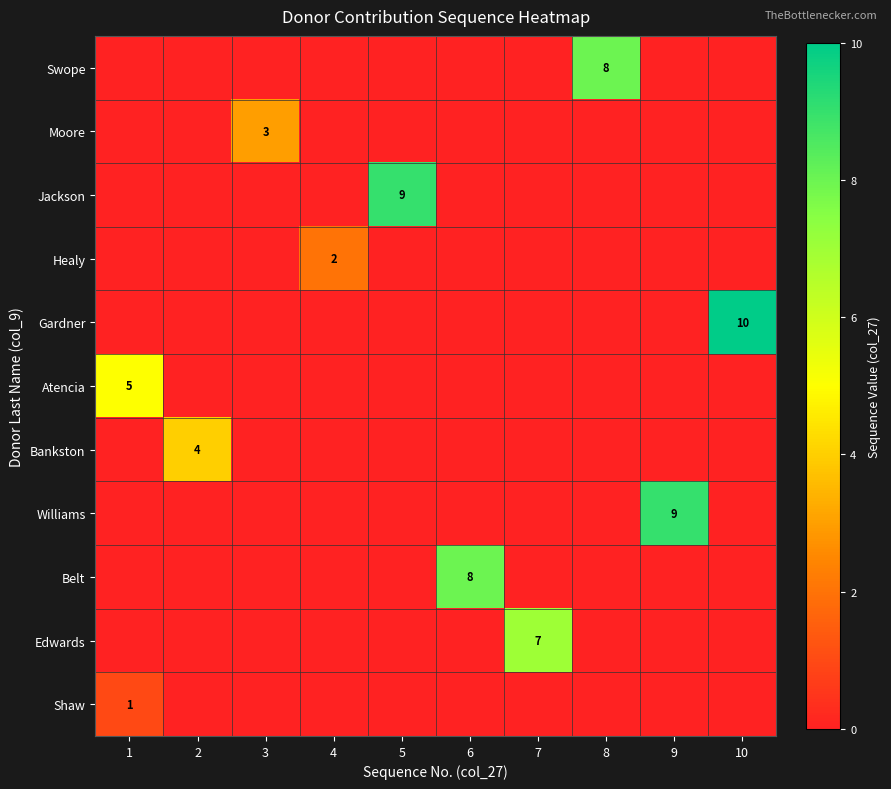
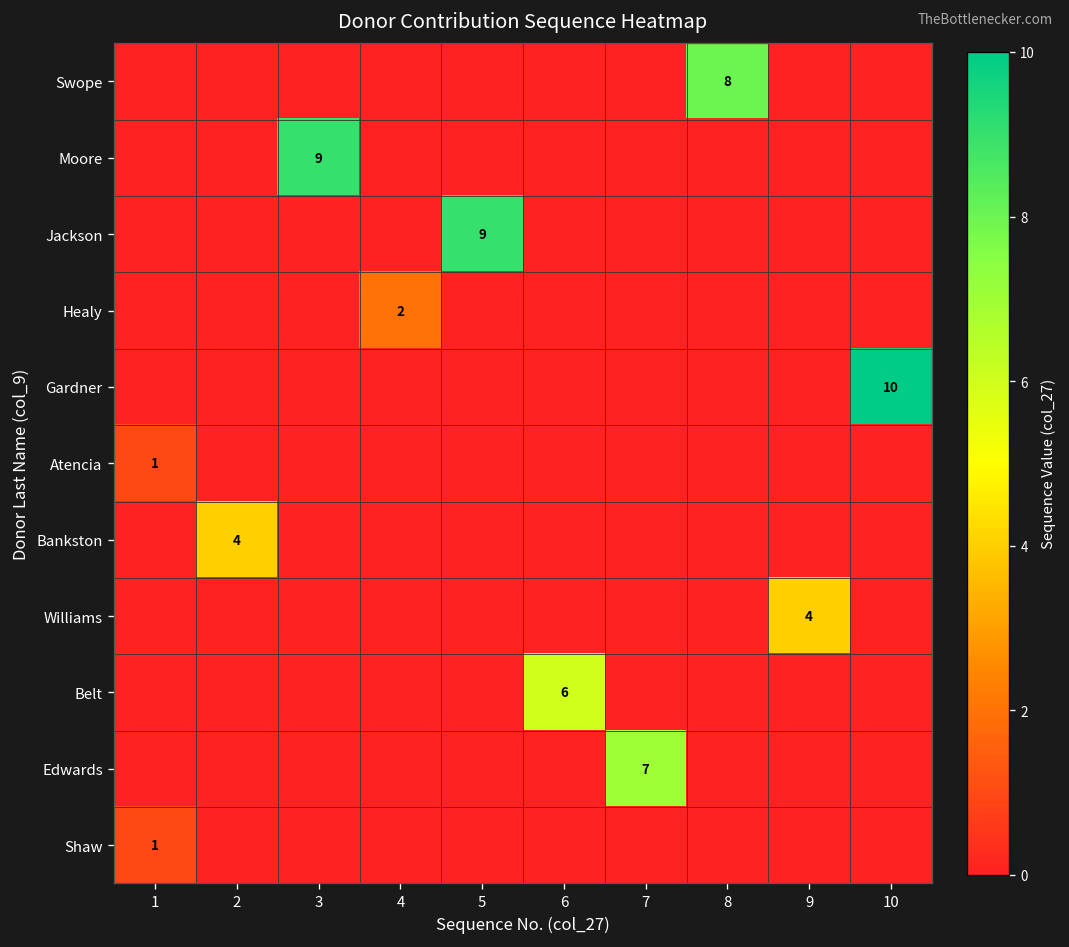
Moore, 3: 3 -> 9
Atencia, 1: 5 -> 1
Williams, 9: 9 -> 4
Belt, 6: 8 -> 6
